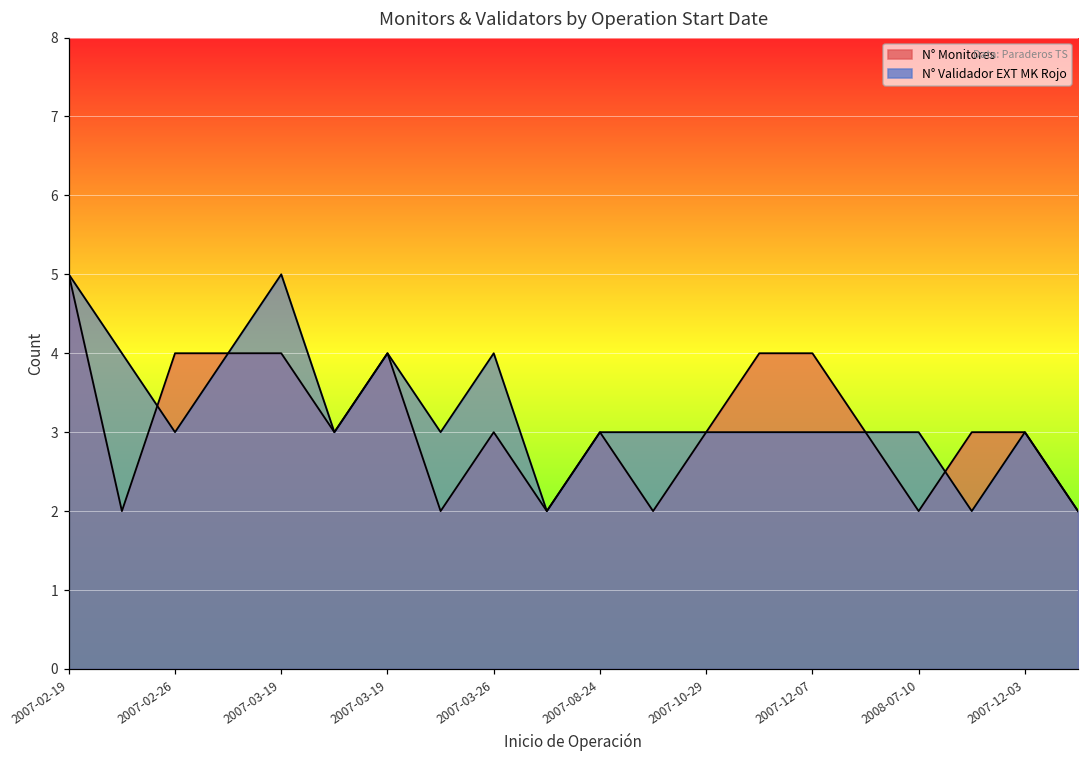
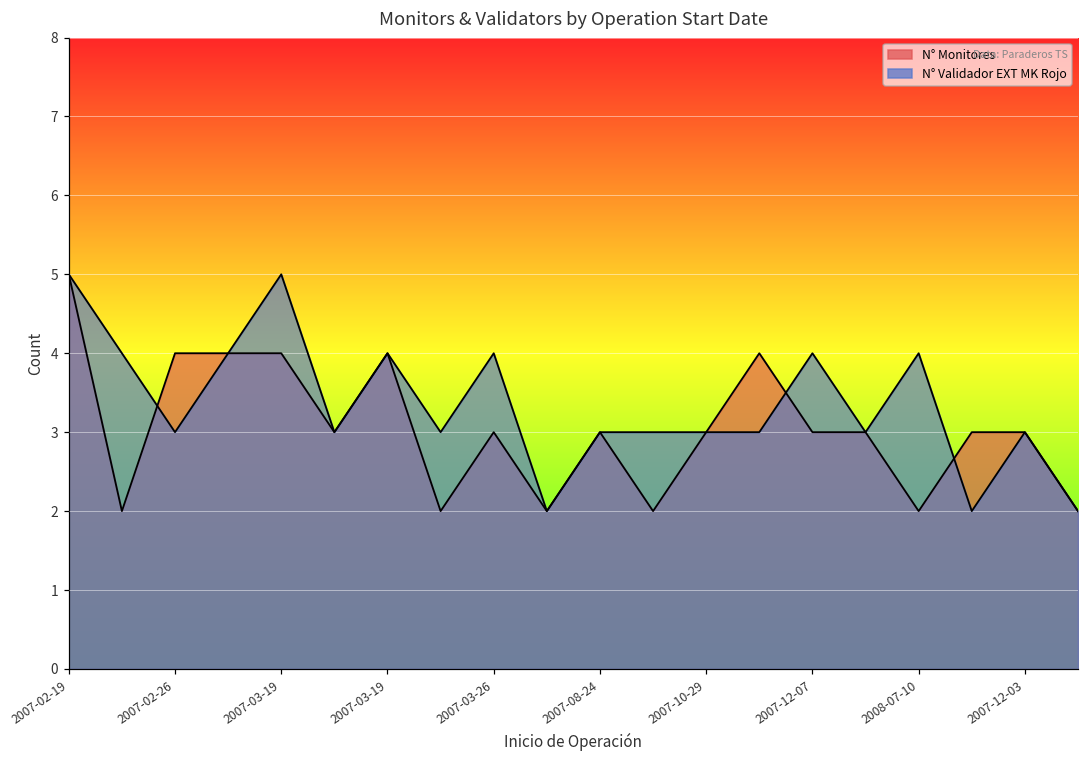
N° Monitores, 2007-12-07: 4 -> 3
N° Validador EXT MK Rojo, 2007-12-07: 3 -> 4
N° Validador EXT MK Rojo, 2008-07-10: 3 -> 4
